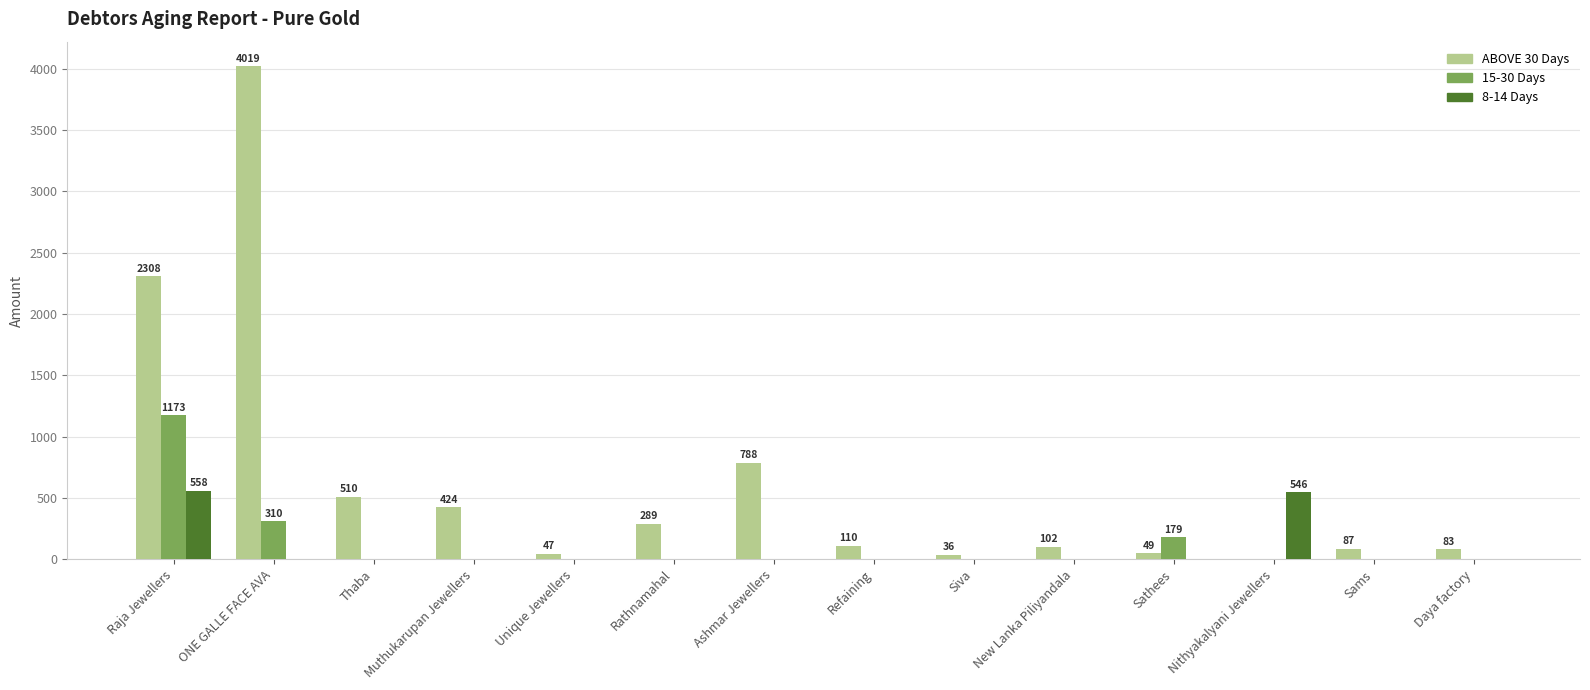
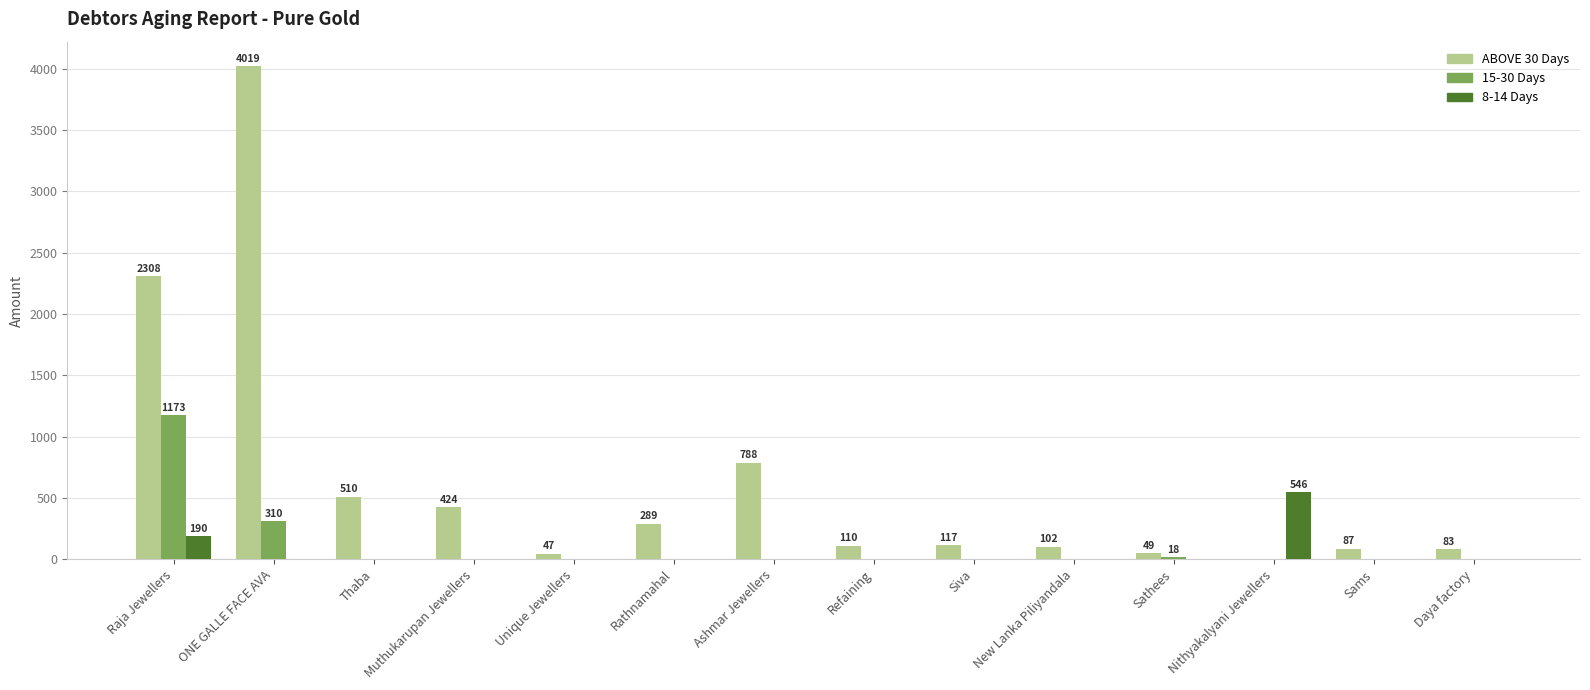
8-14 Days, Raja Jewellers: 558 -> 190
ABOVE 30 Days, Siva: 36 -> 117
15-30 Days, Sathees: 179 -> 18
